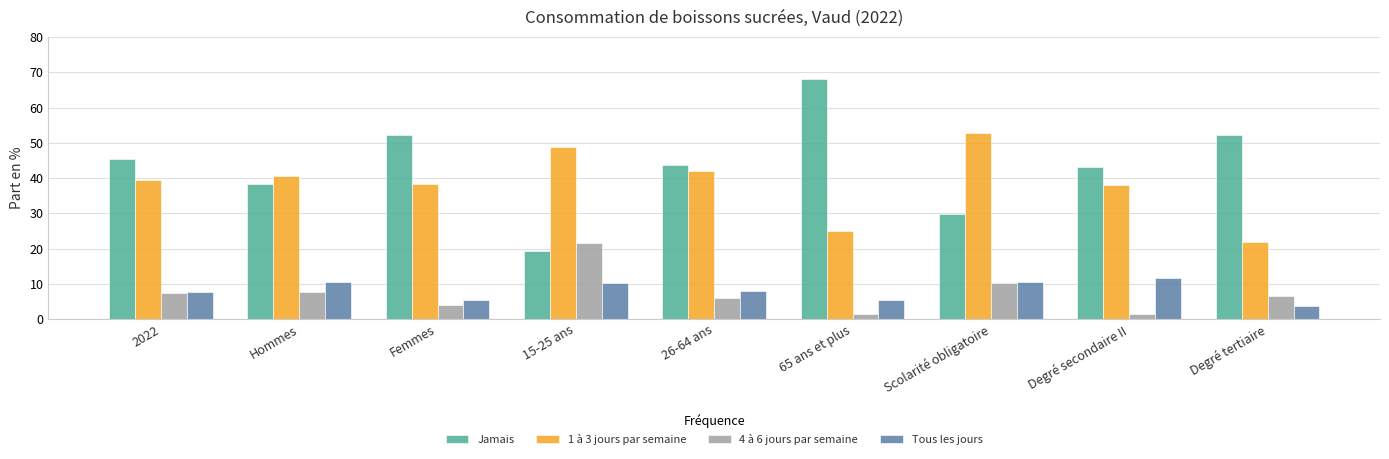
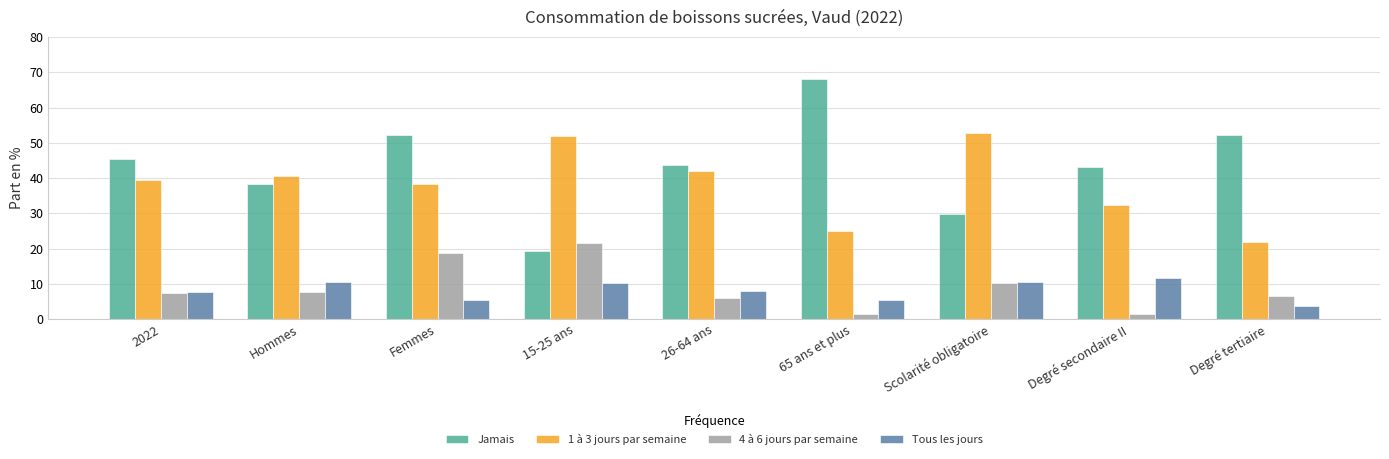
4 à 6 jours par semaine, Femmes: 4 -> 19
1 à 3 jours par semaine, 15-25 ans: 49 -> 52
1 à 3 jours par semaine, Degré secondaire II: 38 -> 32
